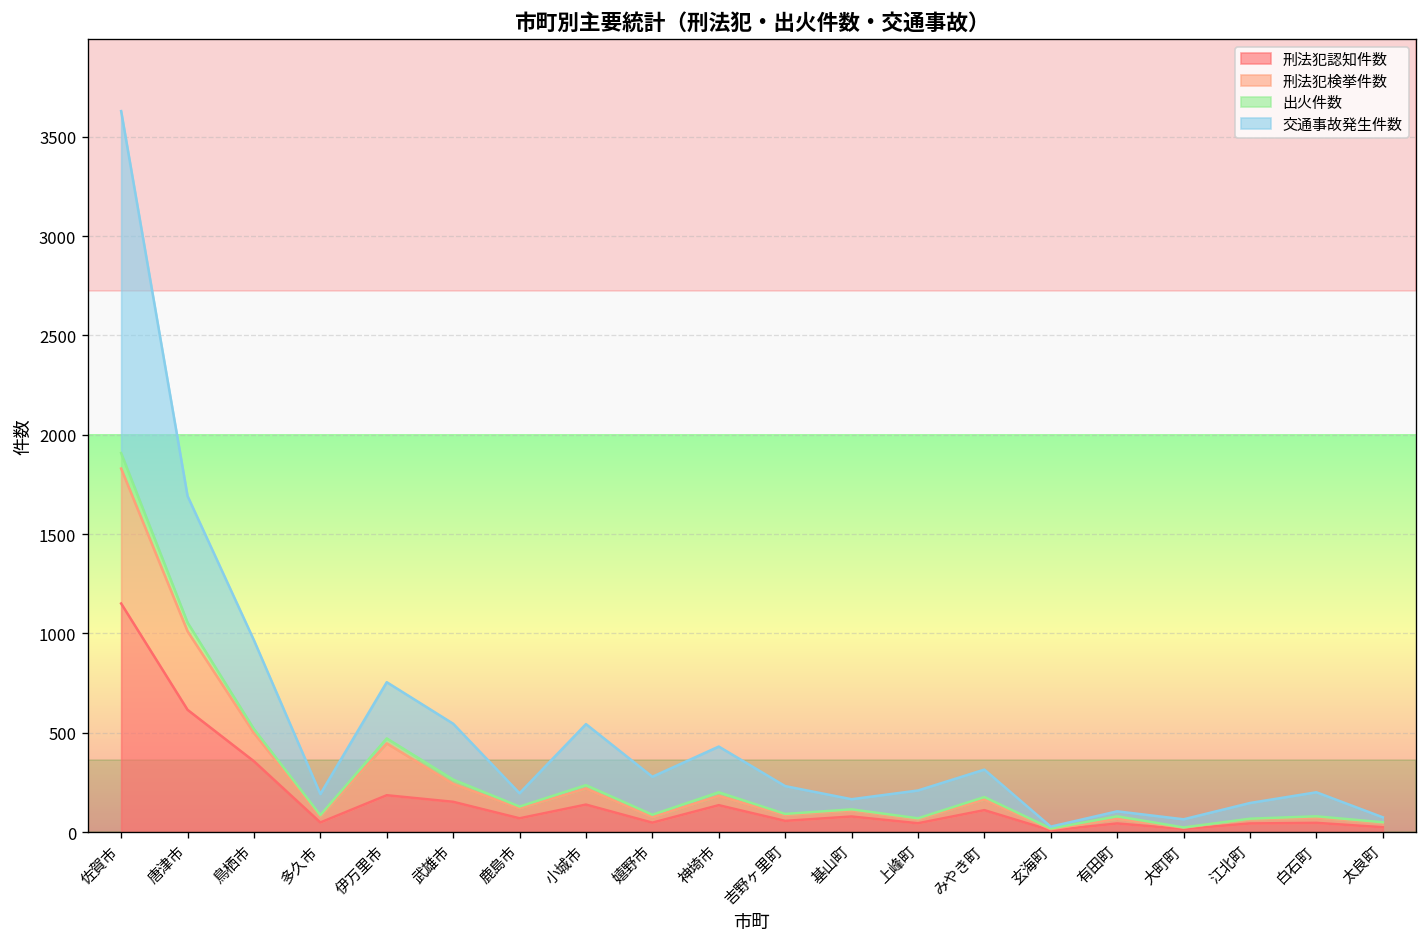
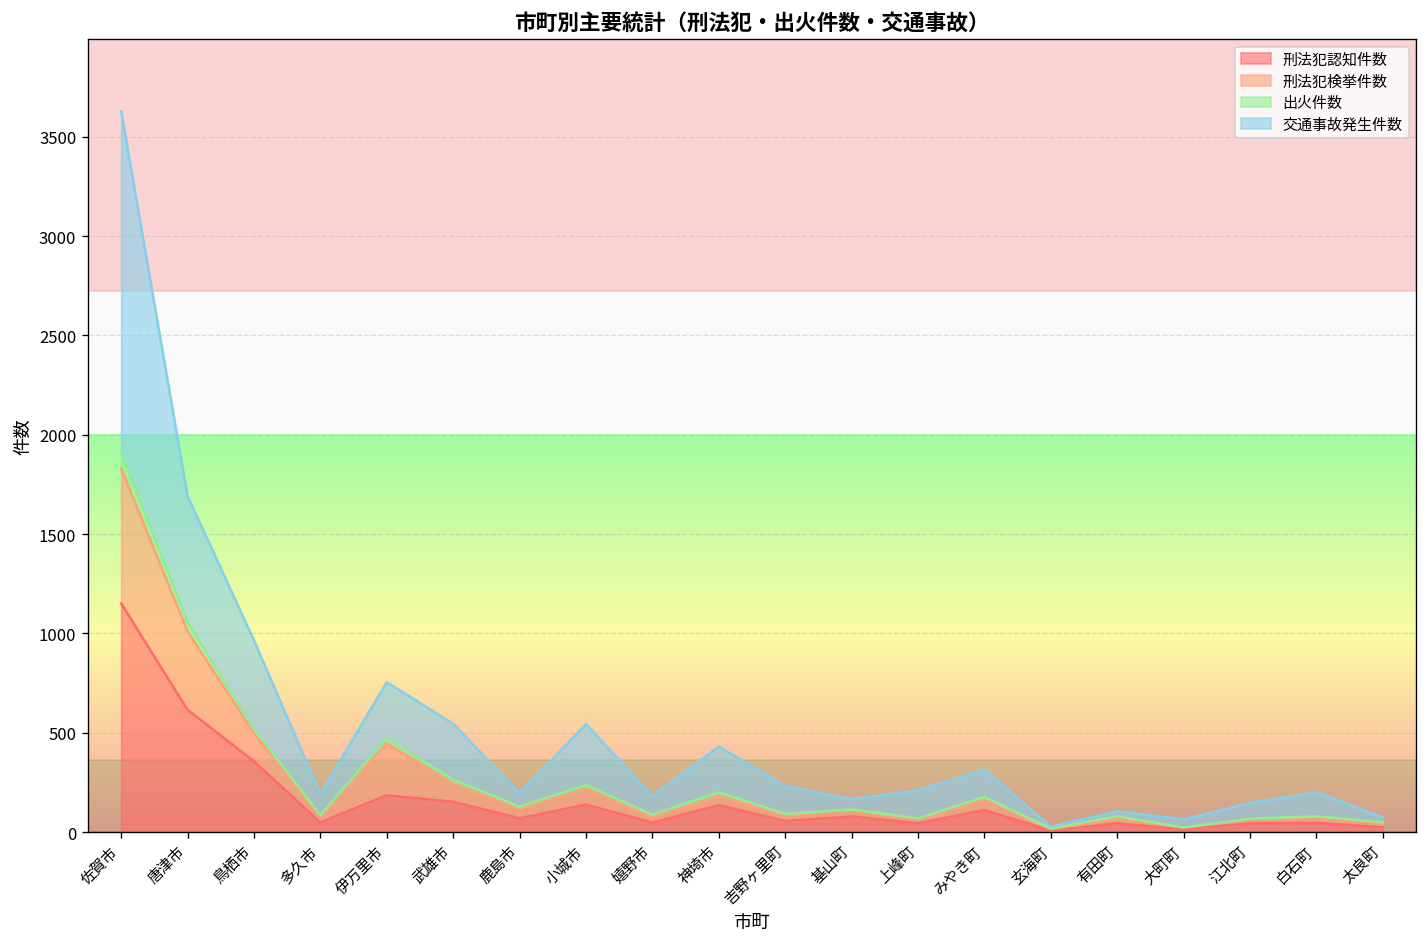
交通事故発生件数, 嬉野市: 190 -> 90
